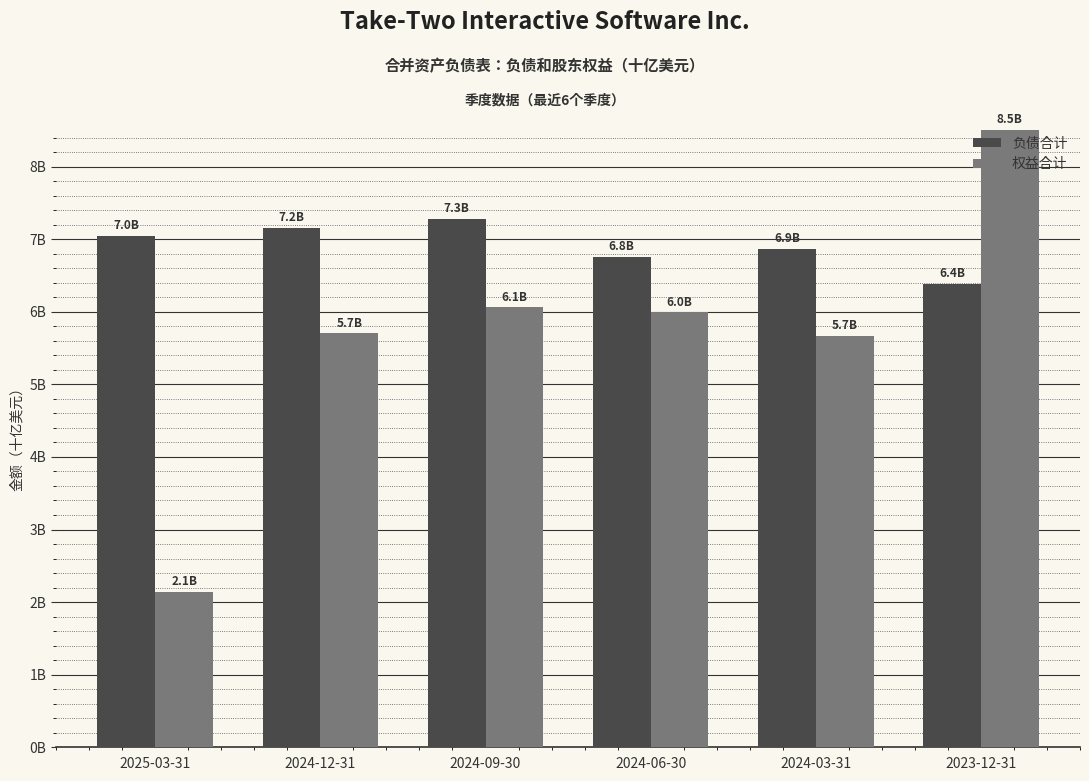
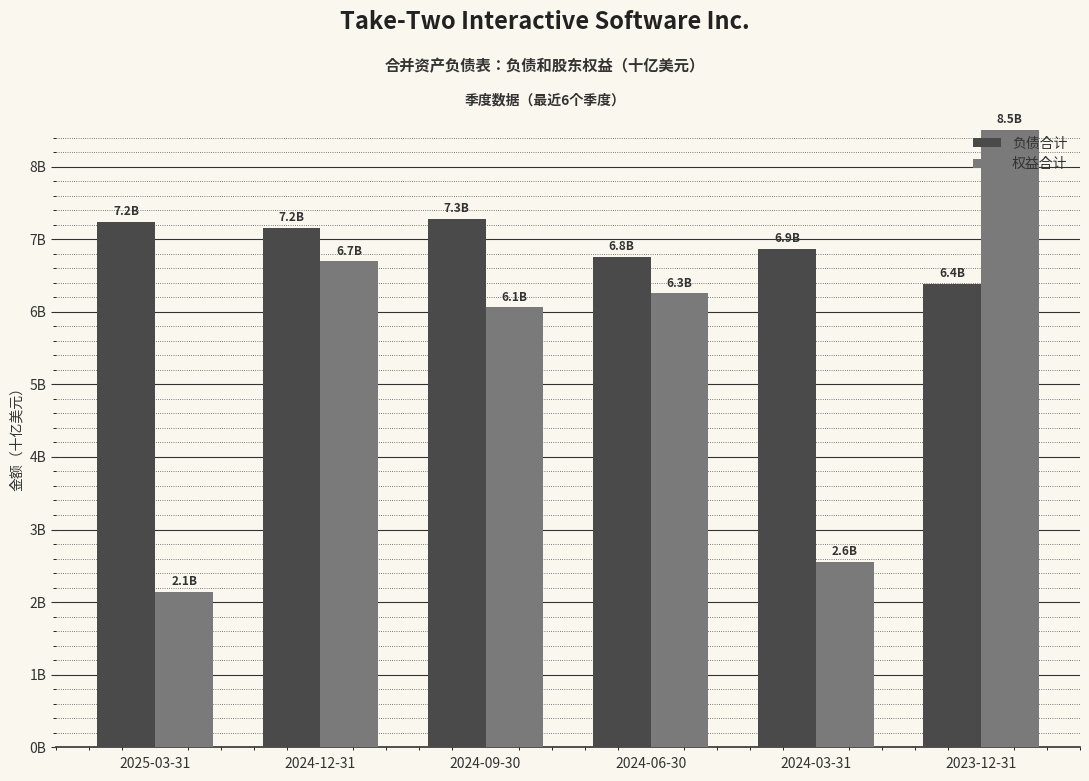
负债合计, 2025-03-31: 7.0B -> 7.2B
权益合计, 2024-12-31: 5.7B -> 6.7B
权益合计, 2024-06-30: 6.0B -> 6.3B
权益合计, 2024-03-31: 5.7B -> 2.6B
